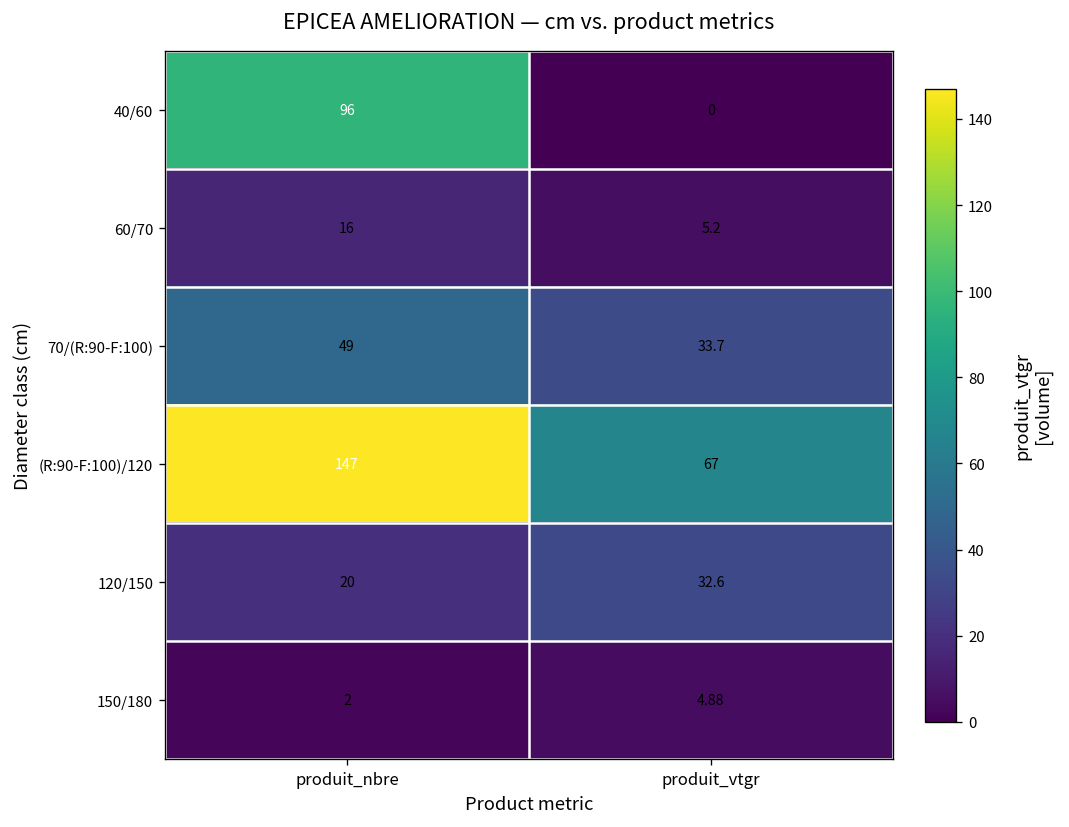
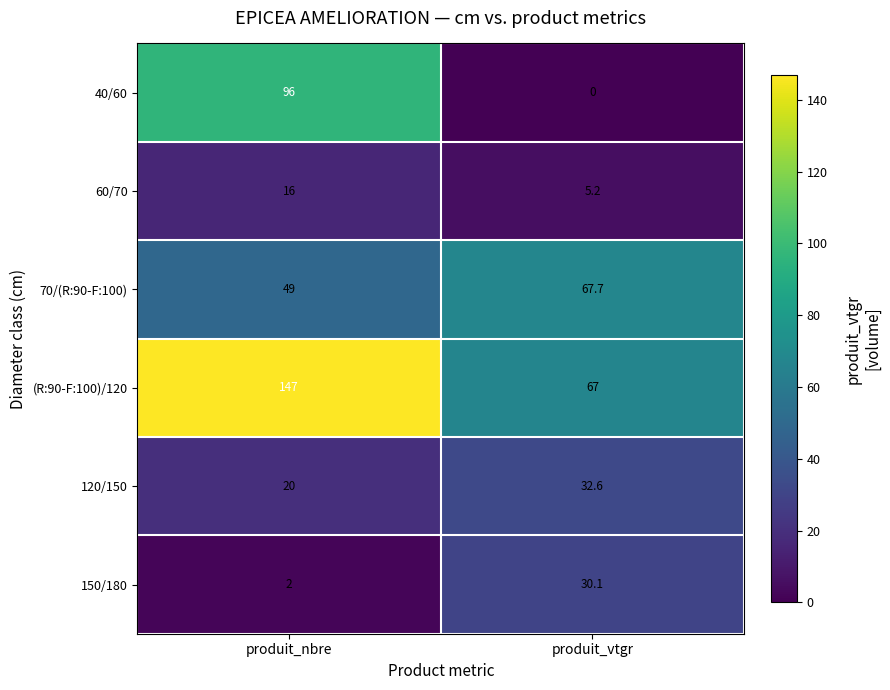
70/(R:90-F:100), produit_vtgr: 33.7 -> 67.7
150/180, produit_vtgr: 4.88 -> 30.1
